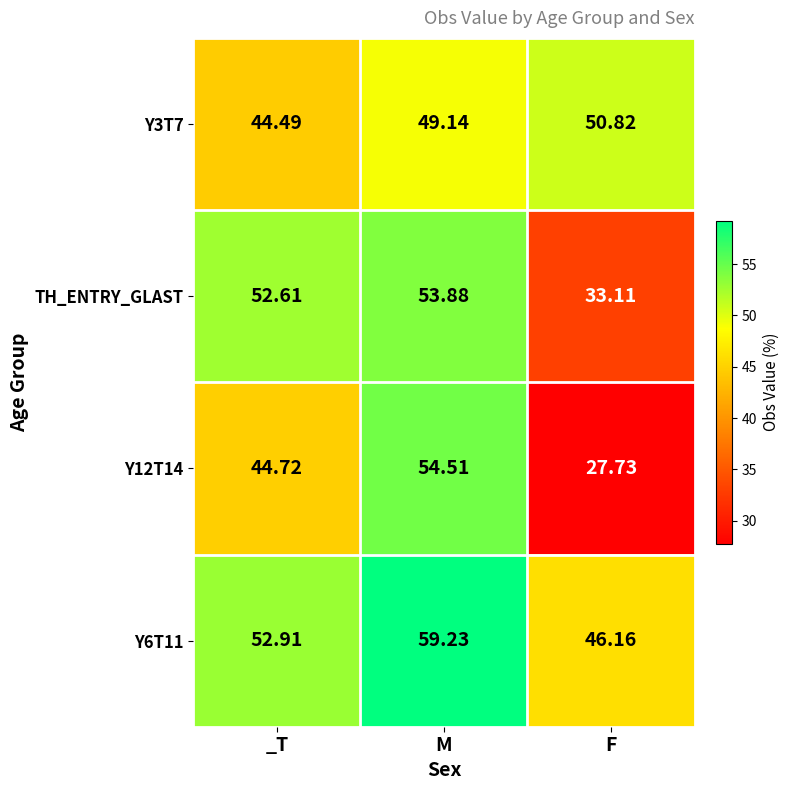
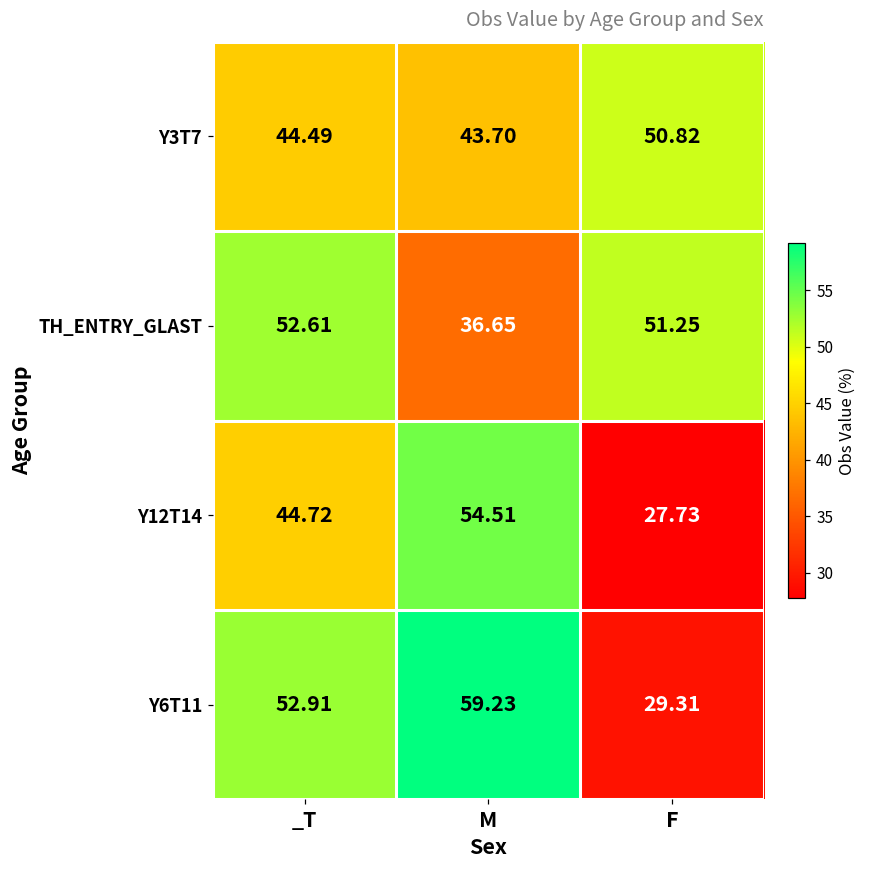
Y3T7, M: 49.14 -> 43.70
TH_ENTRY_GLAST, M: 53.88 -> 36.65
TH_ENTRY_GLAST, F: 33.11 -> 51.25
Y6T11, F: 46.16 -> 29.31
